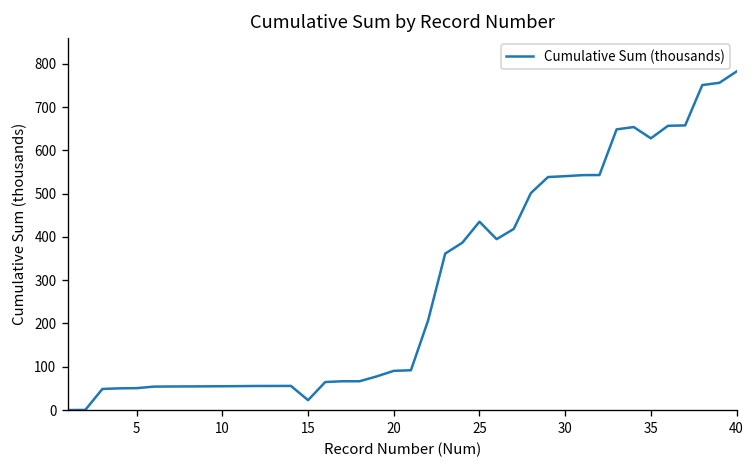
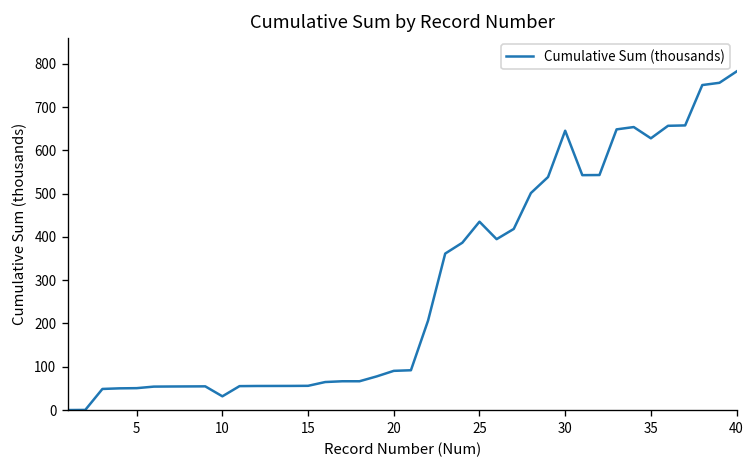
10: 60 -> 30
15: 20 -> 60
30: 540 -> 650
